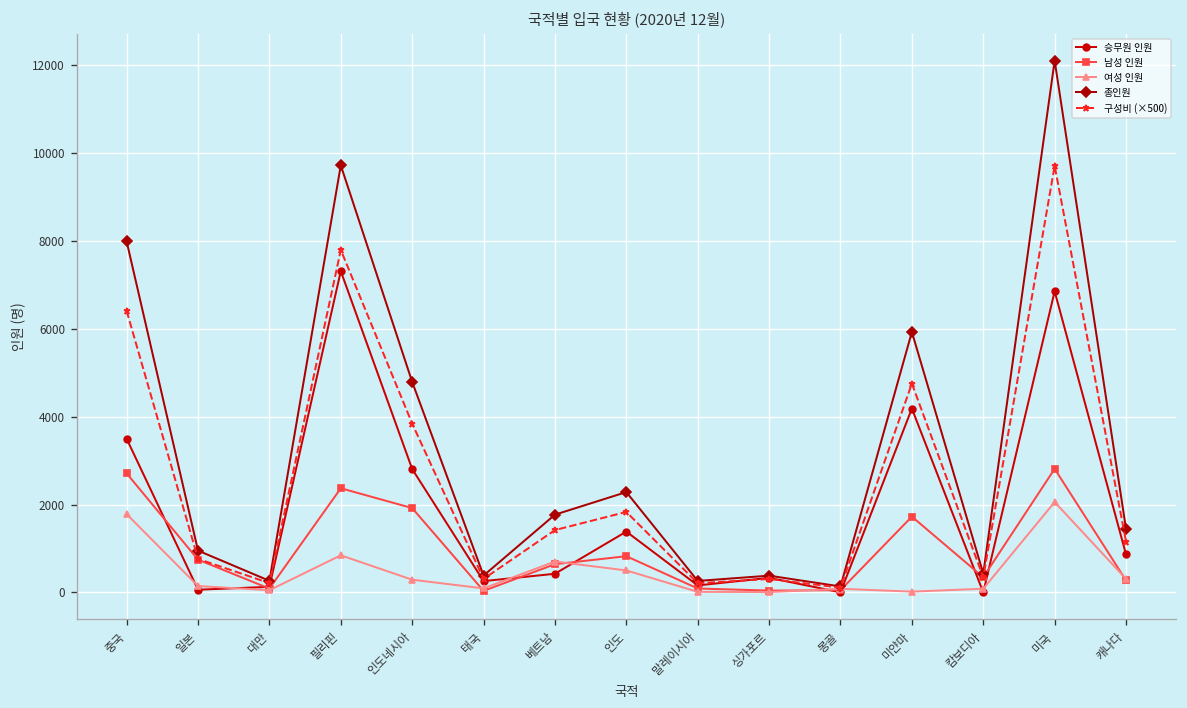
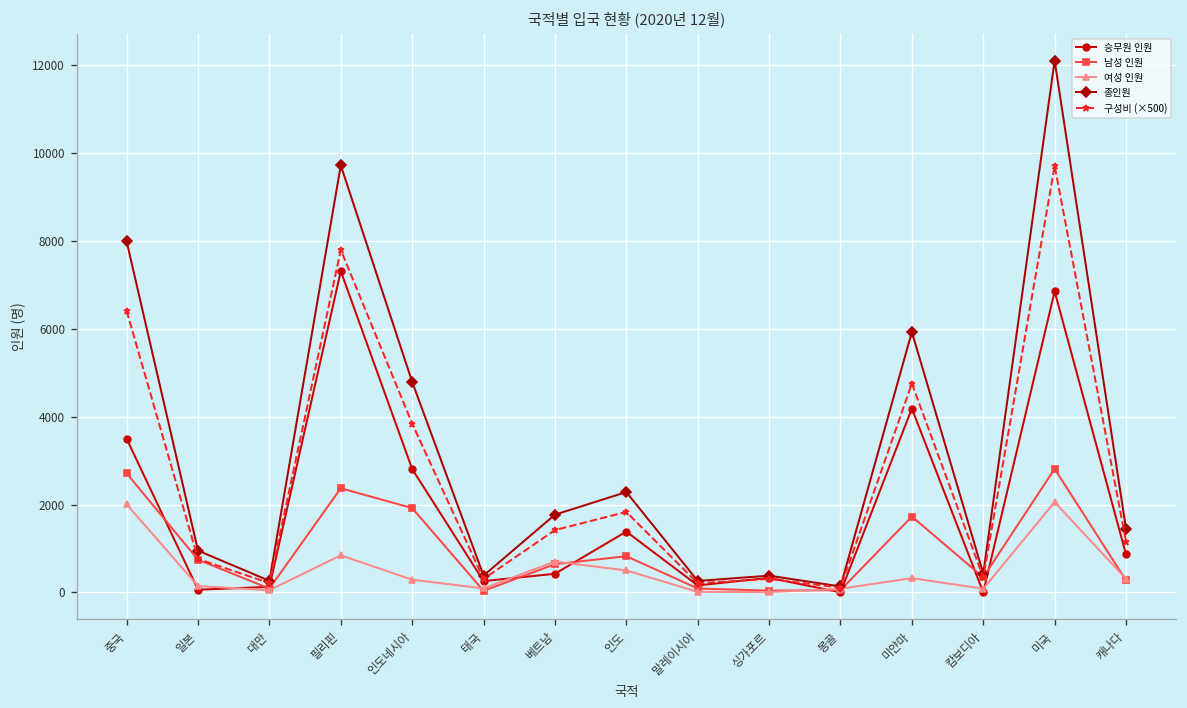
여성 인원, 중국: 1800 -> 2000
여성 인원, 미얀마: 0 -> 300
